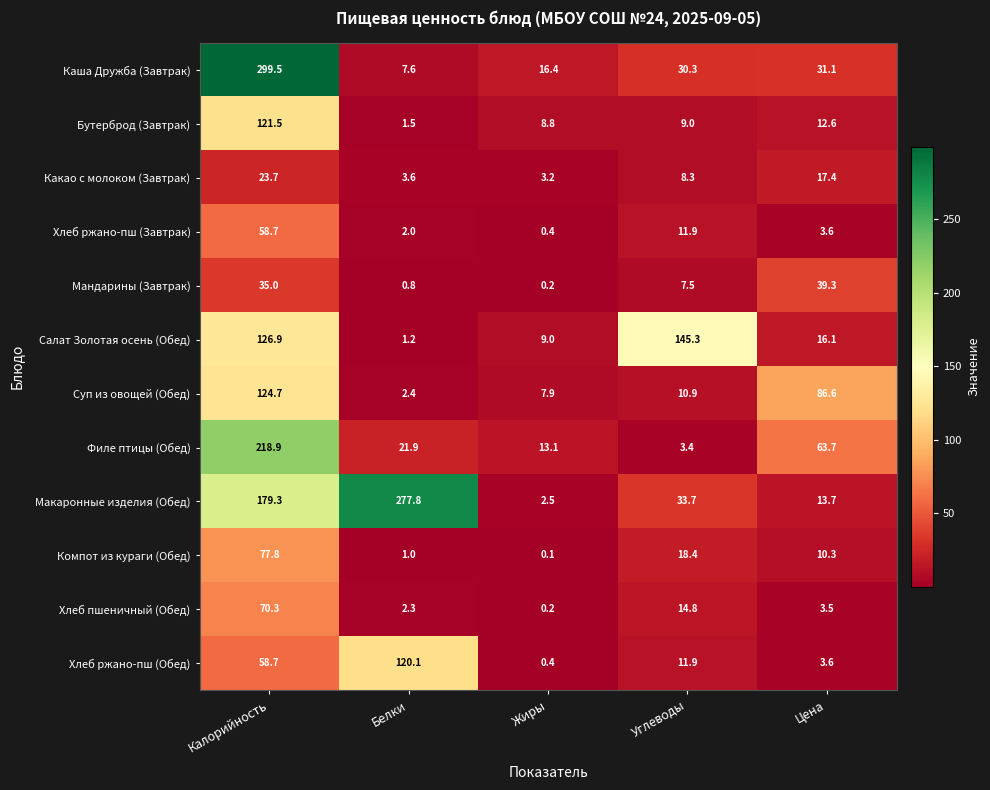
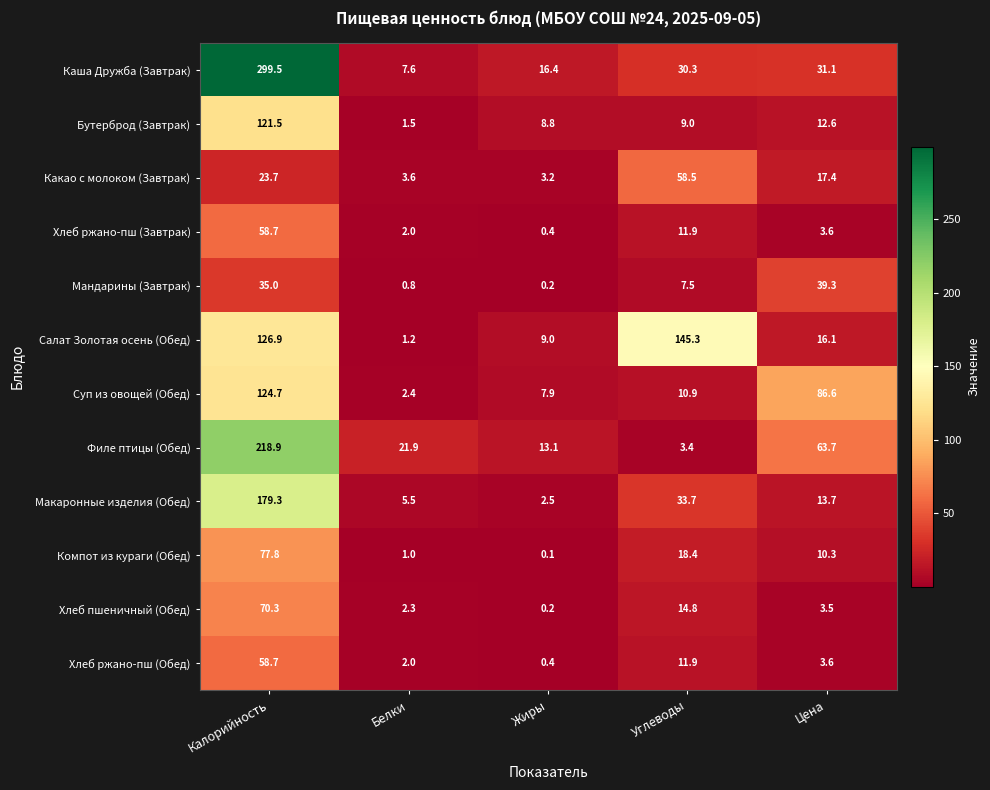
Какао с молоком (Завтрак), Углеводы: 8.3 -> 58.5
Макаронные изделия (Обед), Белки: 277.8 -> 5.5
Хлеб ржано-пш (Обед), Белки: 120.1 -> 2.0
